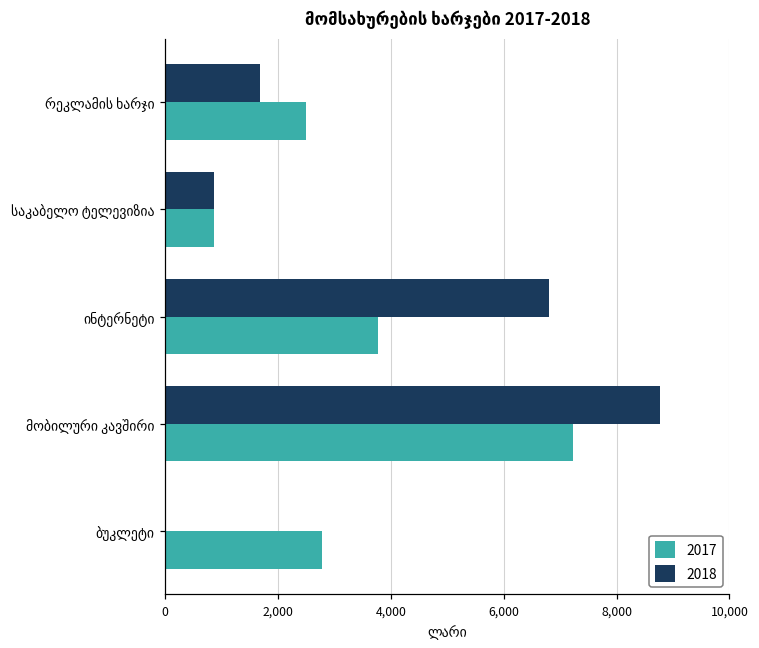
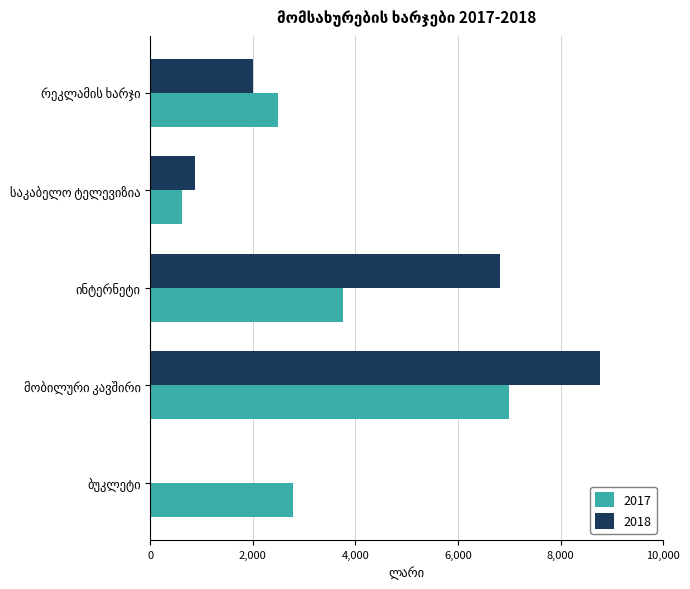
2018, რეკლამის ხარჯი: 1,700 -> 2,000
2017, საკაბელო ტელევიზია: 900 -> 600
2017, მობილური კავშირი: 7,200 -> 7,000
